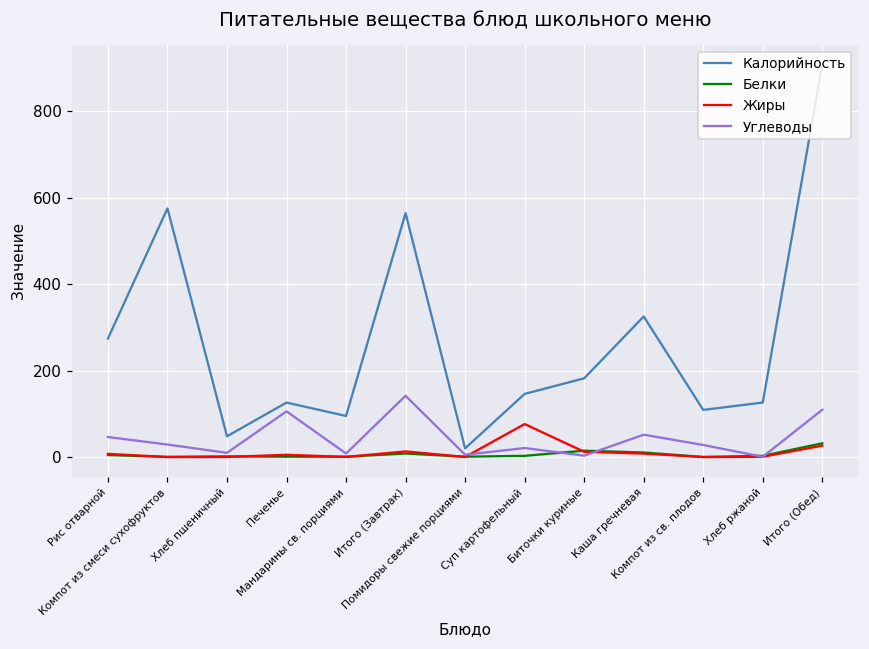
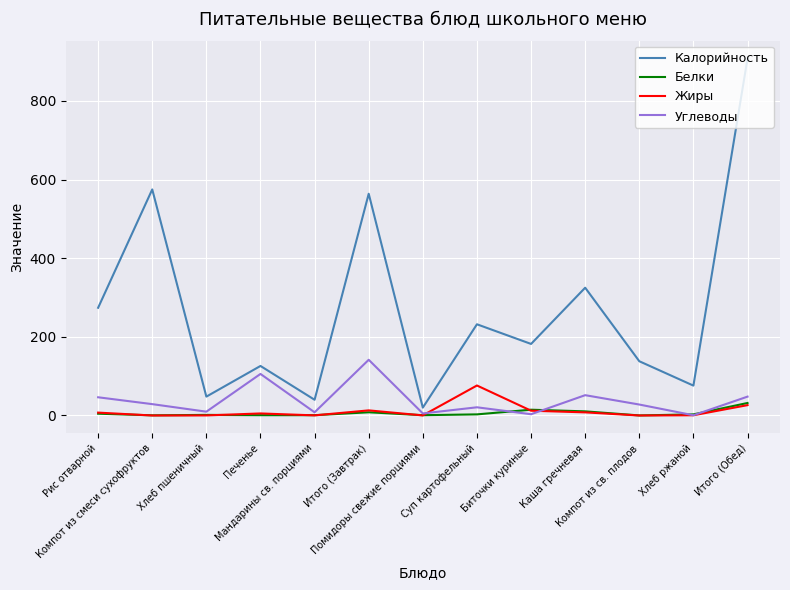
Калорийность, Мандарины св. порциями: 100 -> 40
Калорийность, Суп картофельный: 150 -> 230
Калорийность, Компот из св. плодов: 110 -> 140
Калорийность, Хлеб ржаной: 130 -> 80
Углеводы, Итого (Обед): 110 -> 50
